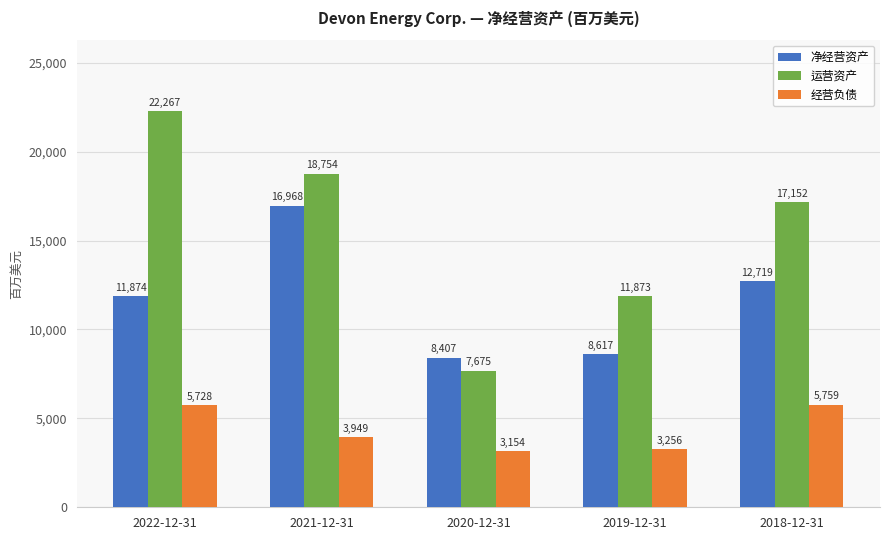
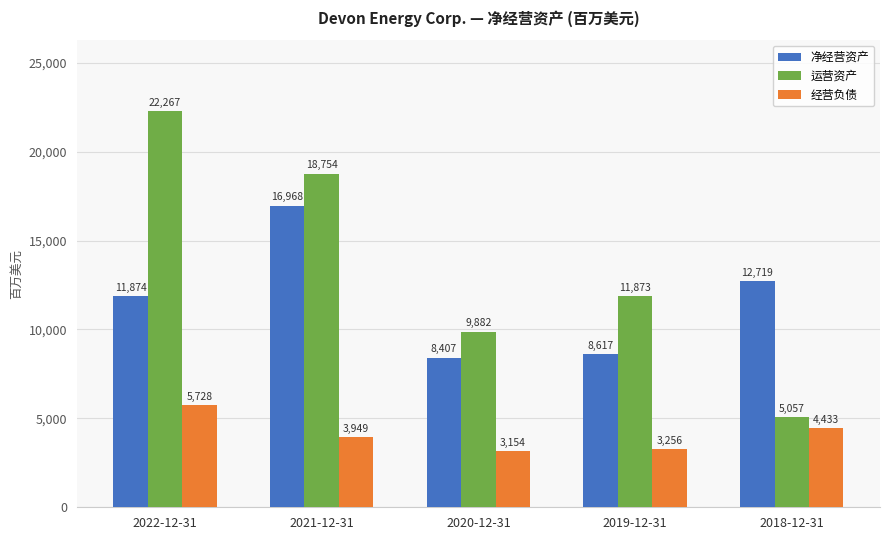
运营资产, 2020-12-31: 7,675 -> 9,882
运营资产, 2018-12-31: 17,152 -> 5,057
经营负债, 2018-12-31: 5,759 -> 4,433
